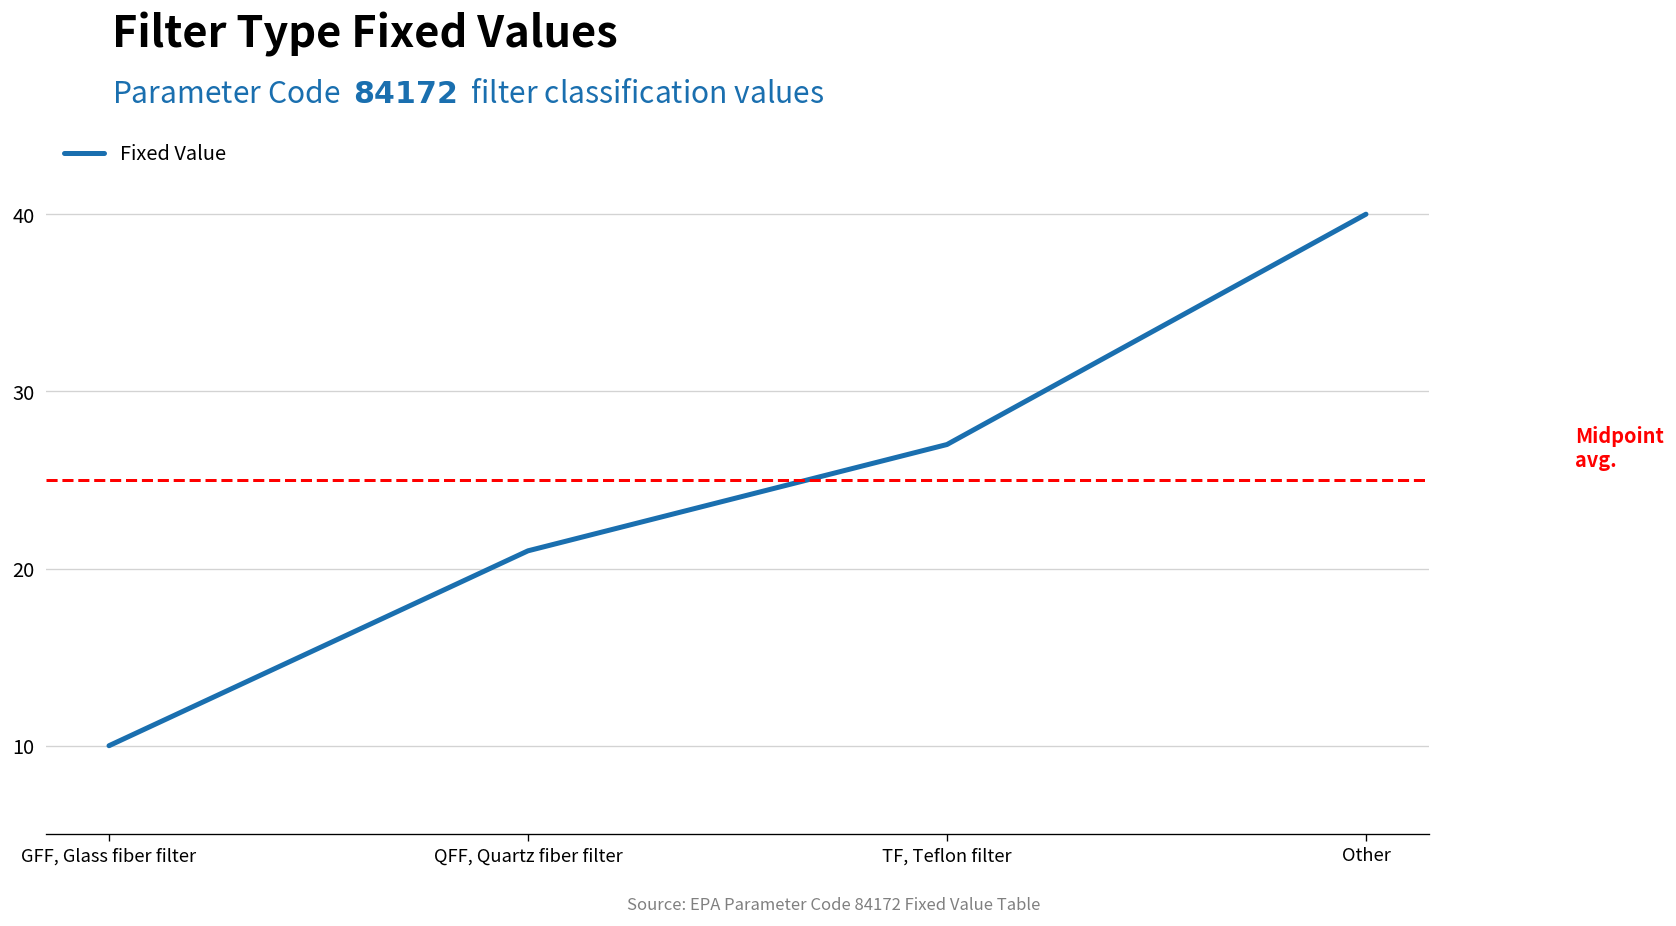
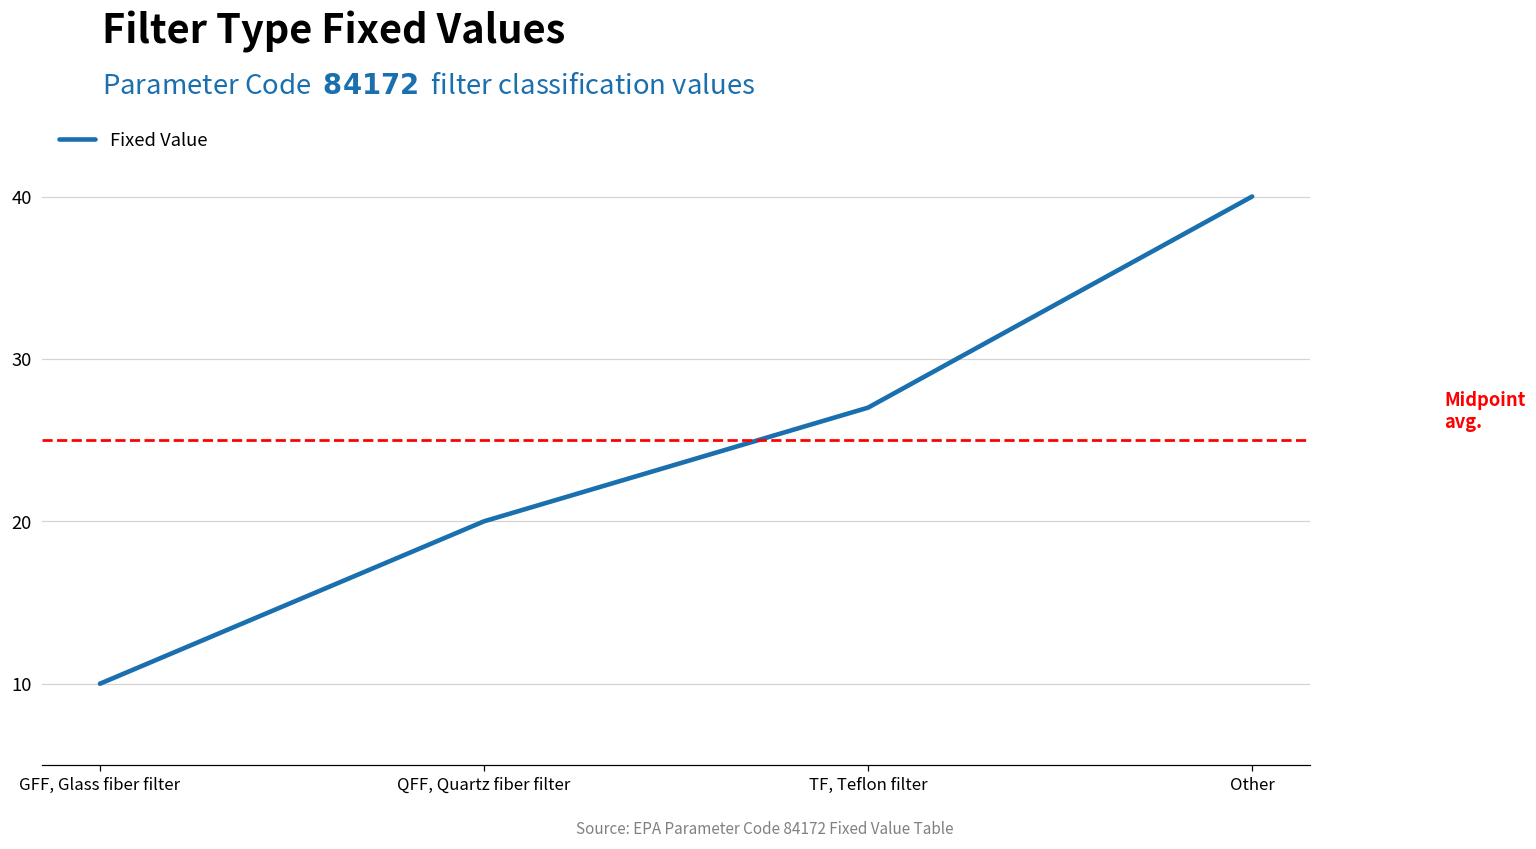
QFF, Quartz fiber filter: 21 -> 20
